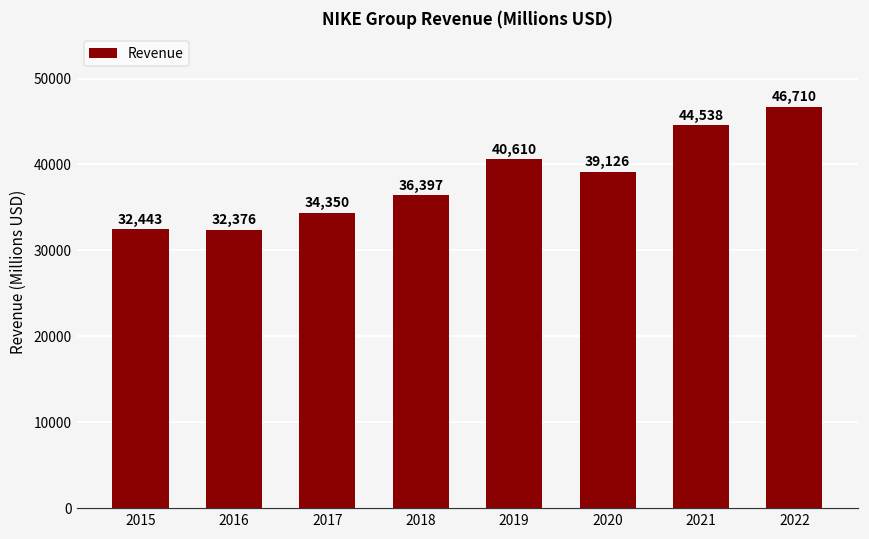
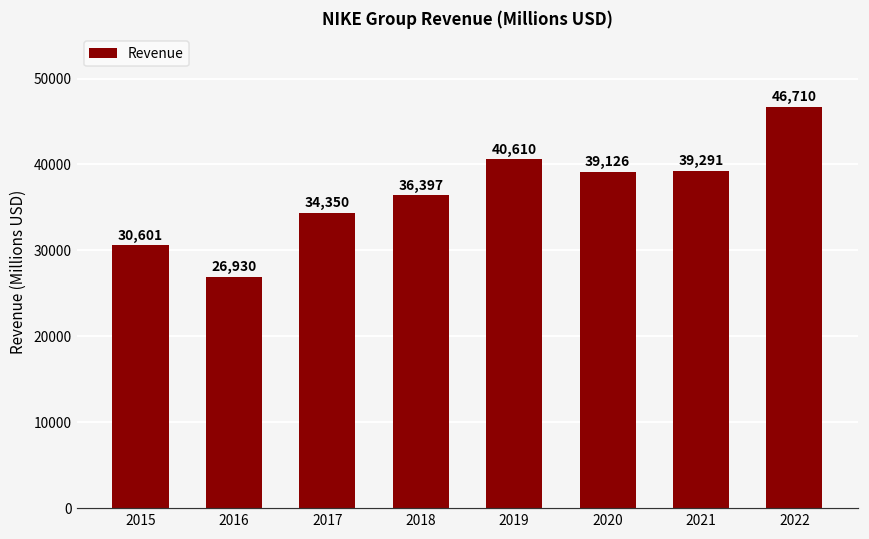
2015: 32,443 -> 30,601
2016: 32,376 -> 26,930
2021: 44,538 -> 39,291
